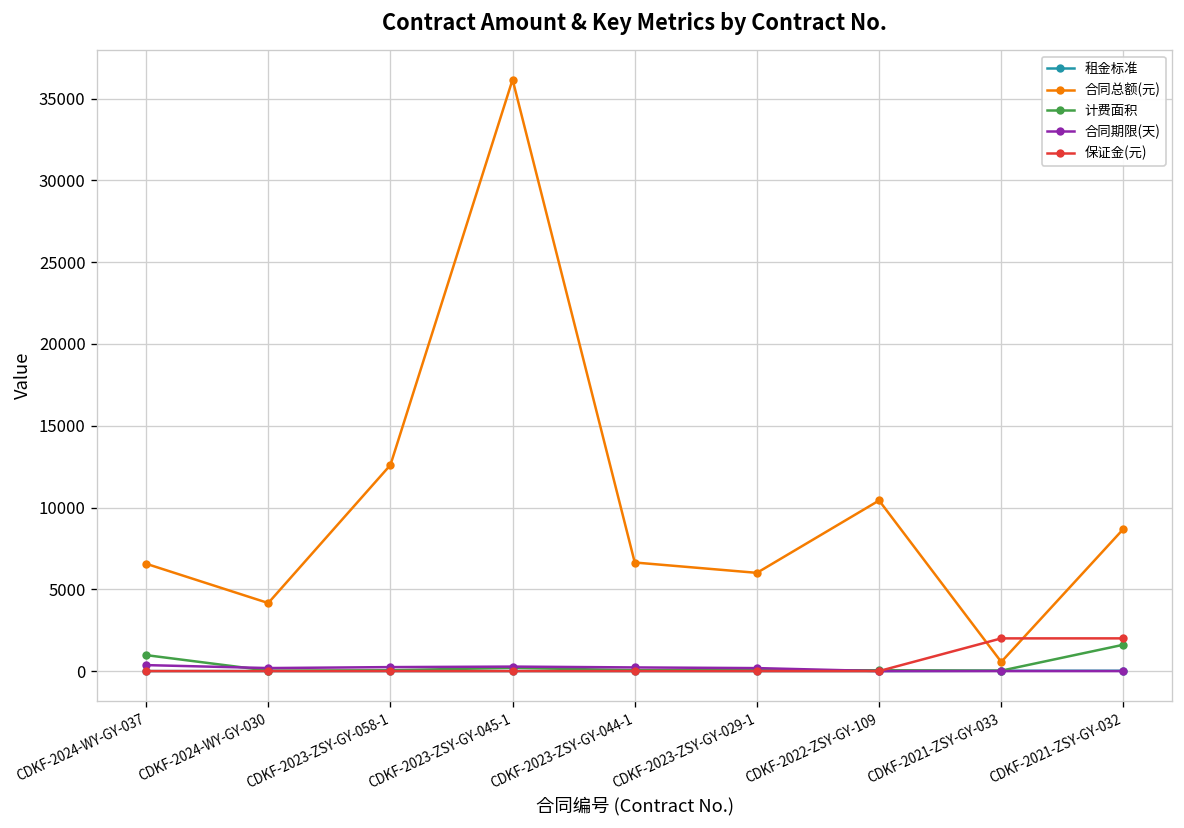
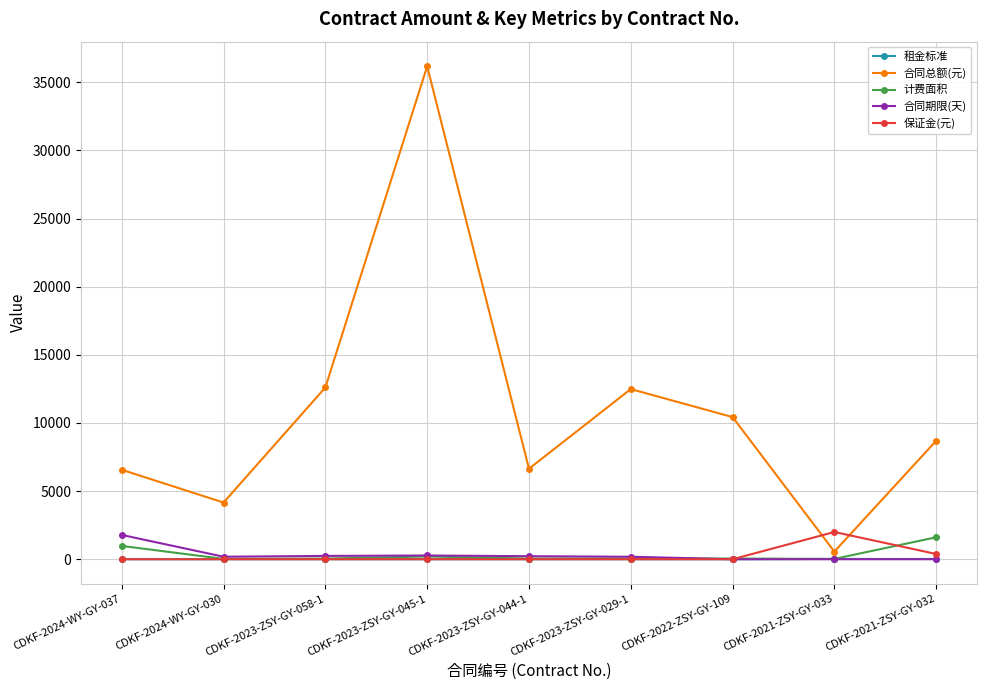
合同期限(天), CDKF-2024-WY-GY-037: 400 -> 1800
合同总额(元), CDKF-2023-ZSY-GY-029-1: 6000 -> 12500
保证金(元), CDKF-2021-ZSY-GY-032: 2000 -> 400
